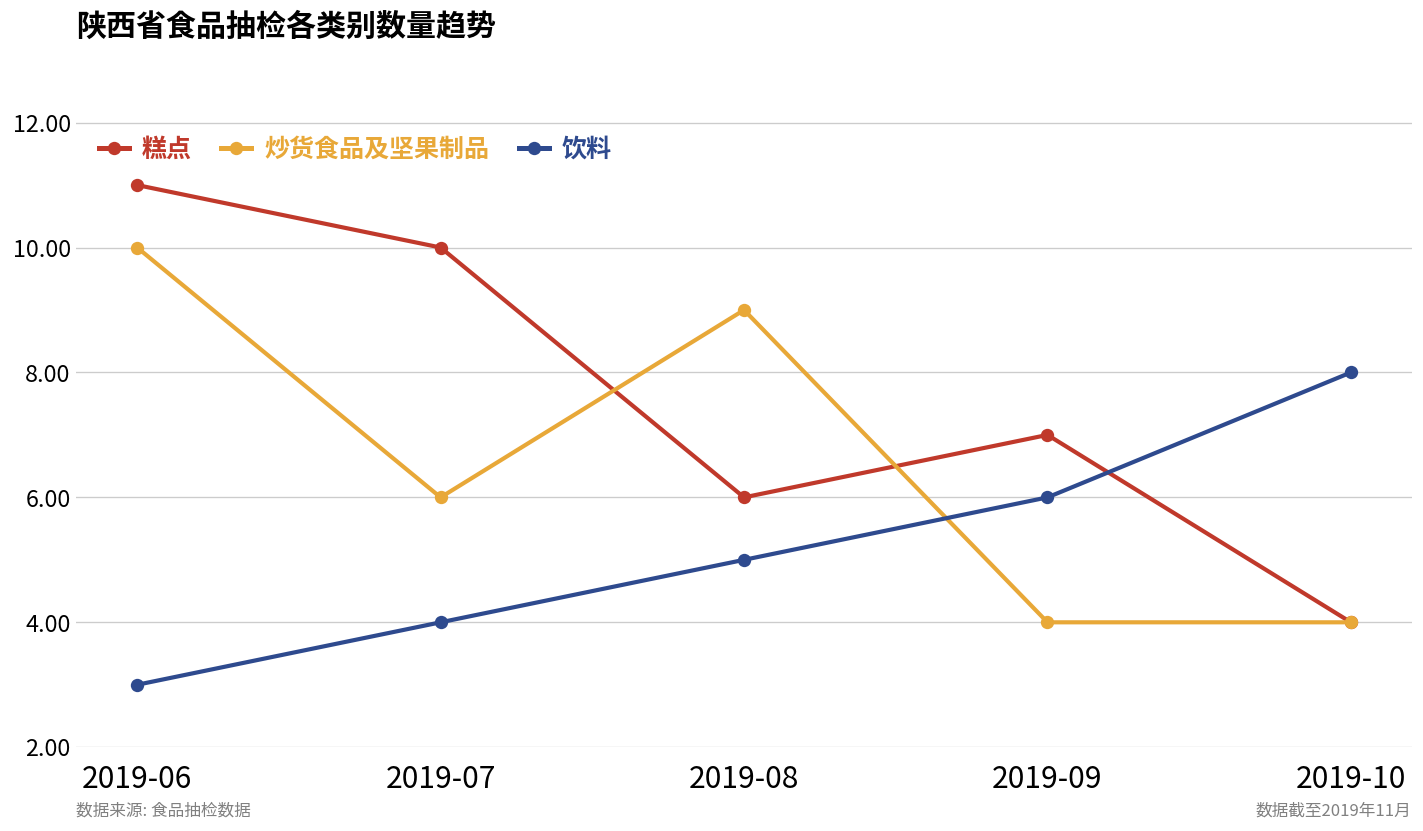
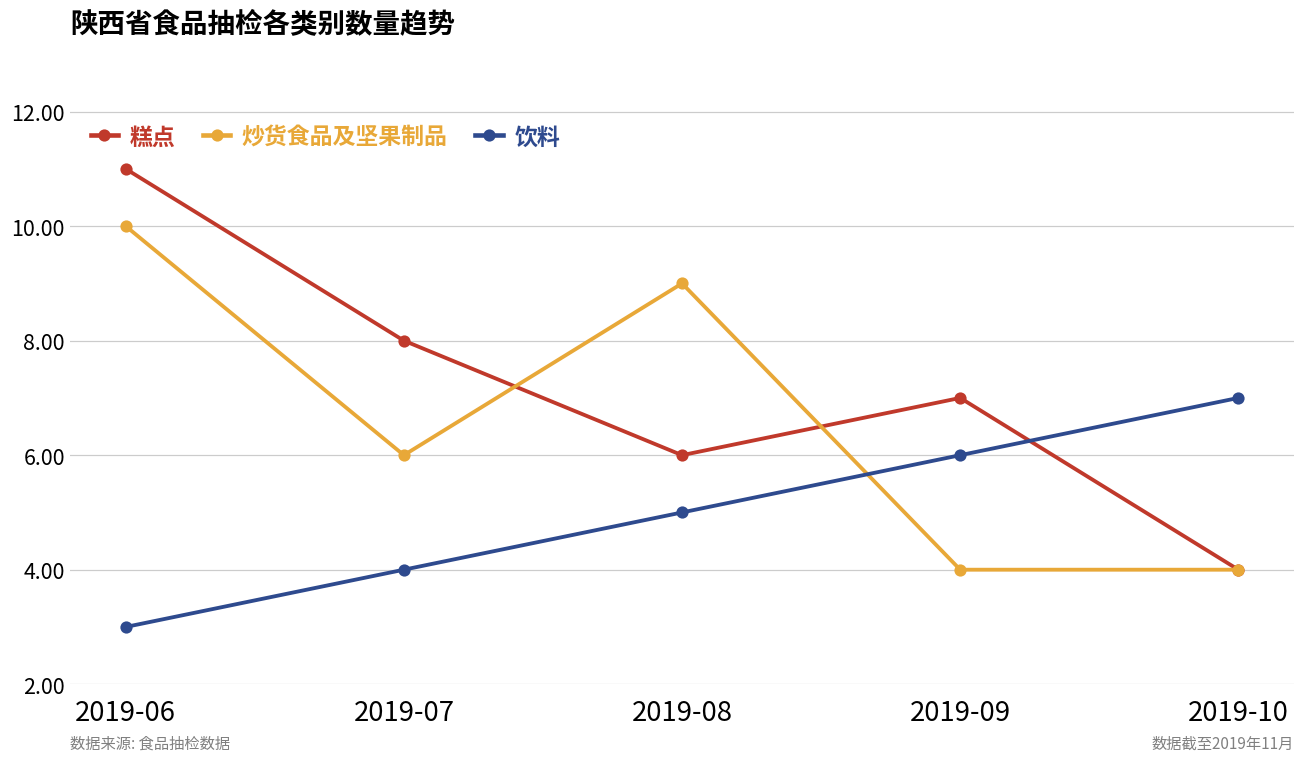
糕点, 2019-07: 10 -> 8
饮料, 2019-10: 8 -> 7
